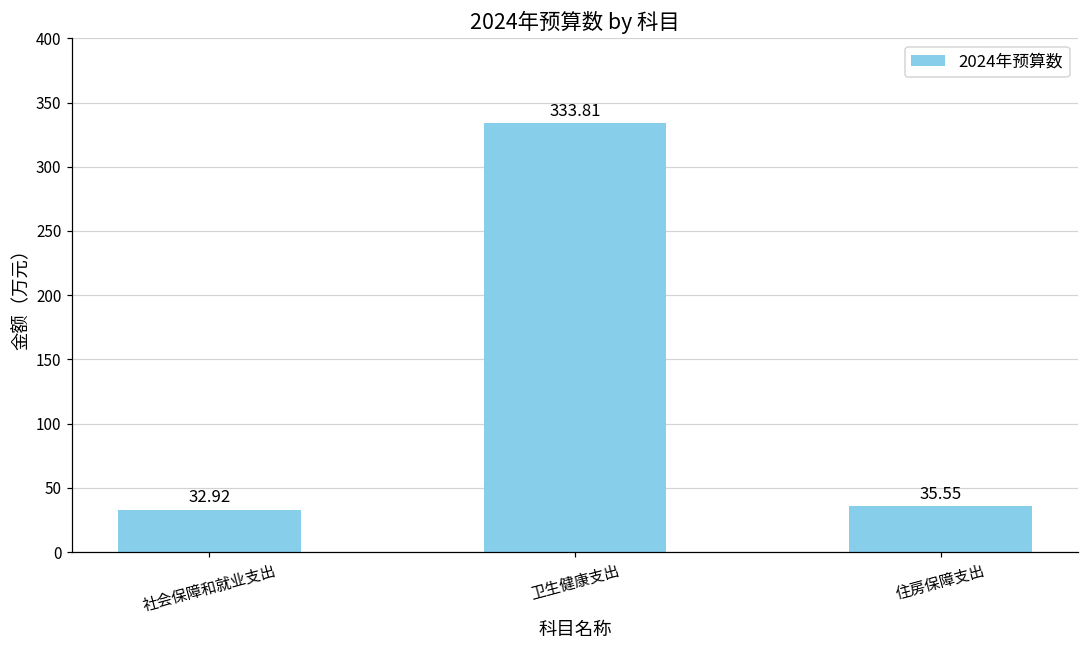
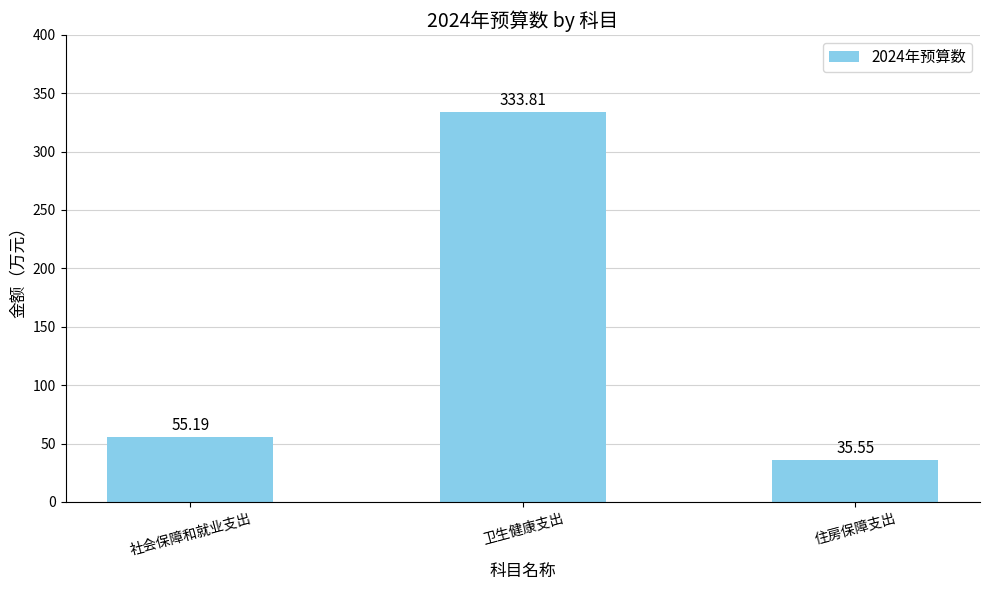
社会保障和就业支出: 32.92 -> 55.19
